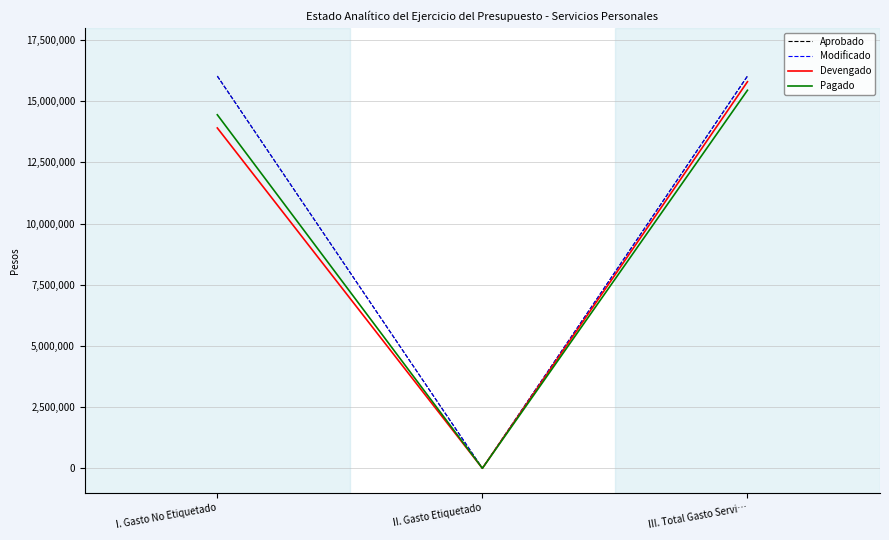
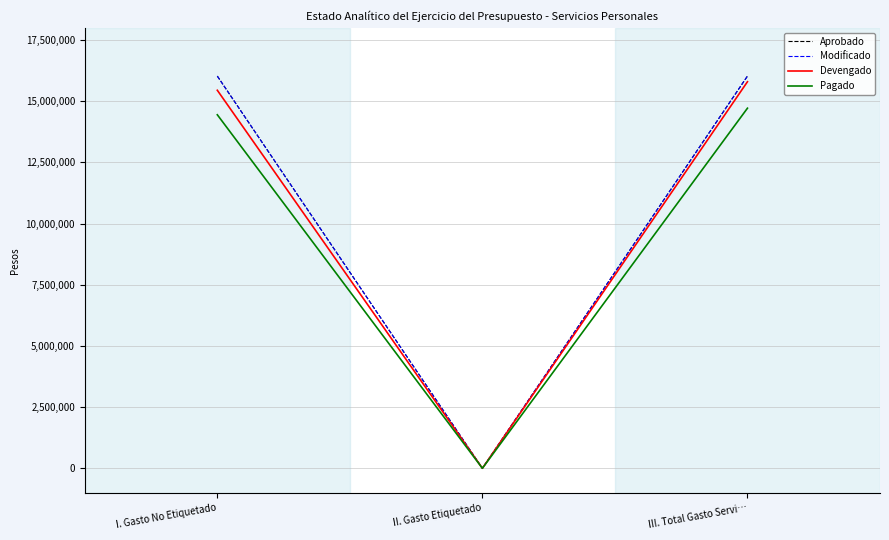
Devengado, I. Gasto No Etiquetado: 13,900,000 -> 15,500,000
Pagado, III. Total Gasto Servi…: 15,500,000 -> 14,700,000
